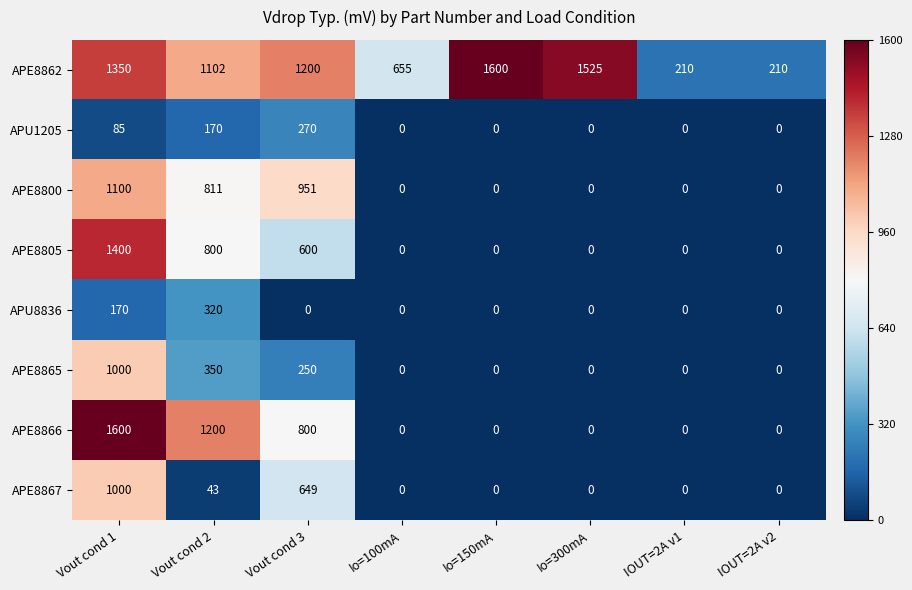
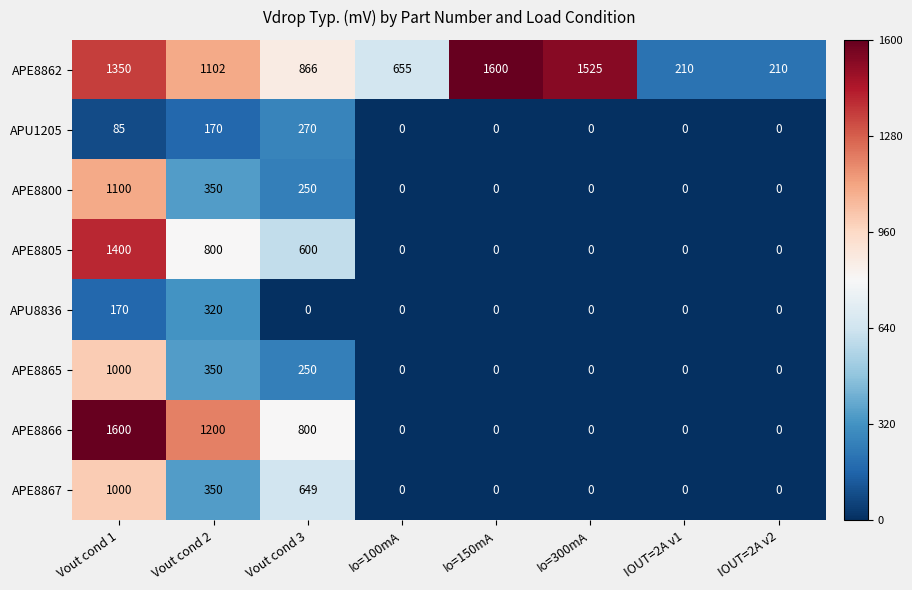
APE8862, Vout cond 3: 1200 -> 866
APE8800, Vout cond 2: 811 -> 350
APE8800, Vout cond 3: 951 -> 250
APE8867, Vout cond 2: 43 -> 350
